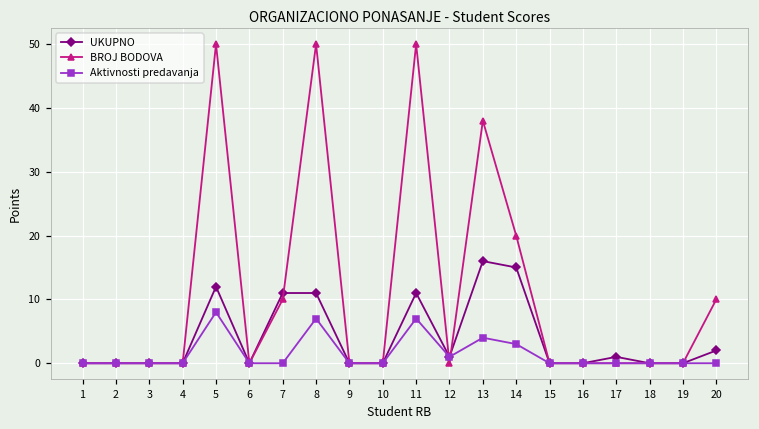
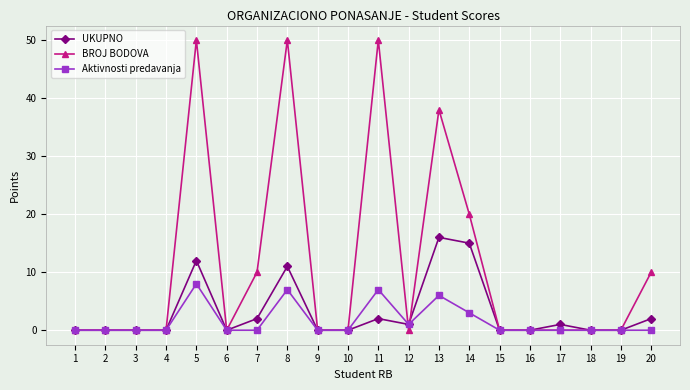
UKUPNO, 7: 11 -> 2
UKUPNO, 11: 11 -> 2
Aktivnosti predavanja, 13: 4 -> 6
